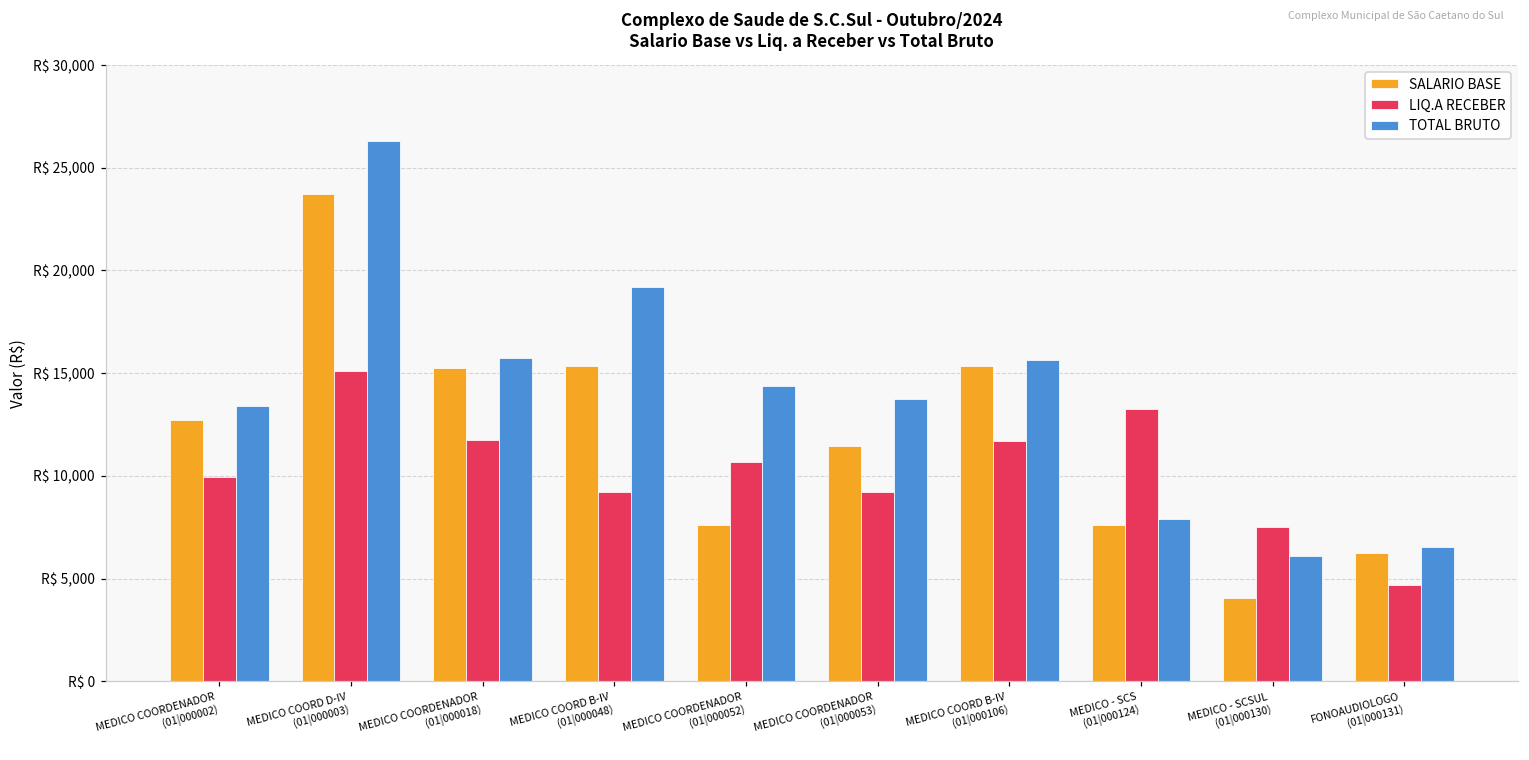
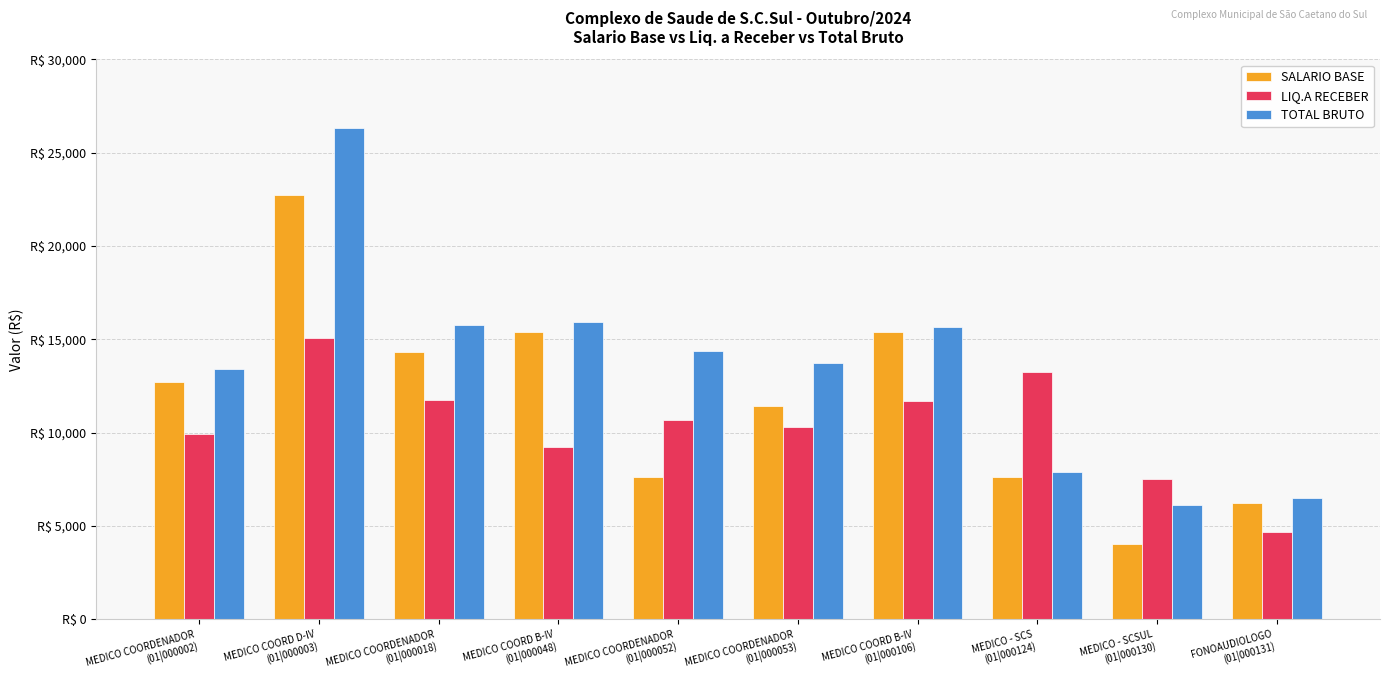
SALARIO BASE, MEDICO COORD D-IV (01|000003): R$ 23,700 -> R$ 22,700
SALARIO BASE, MEDICO COORDENADOR (01|000018): R$ 15,300 -> R$ 14,300
TOTAL BRUTO, MEDICO COORD B-IV (01|000048): R$ 19,200 -> R$ 15,900
LIQ.A RECEBER, MEDICO COORDENADOR (01|000053): R$ 9,200 -> R$ 10,300
